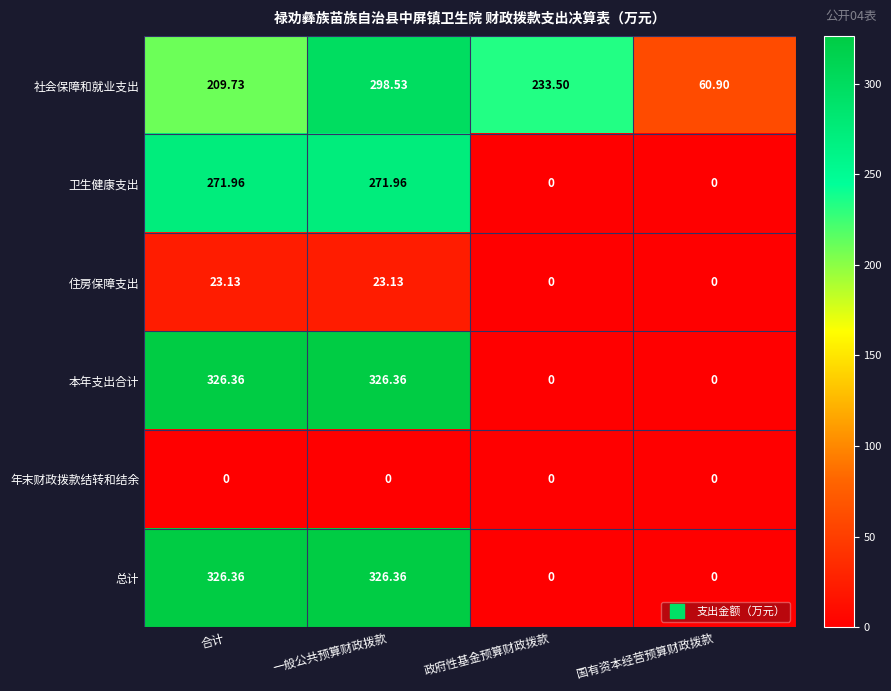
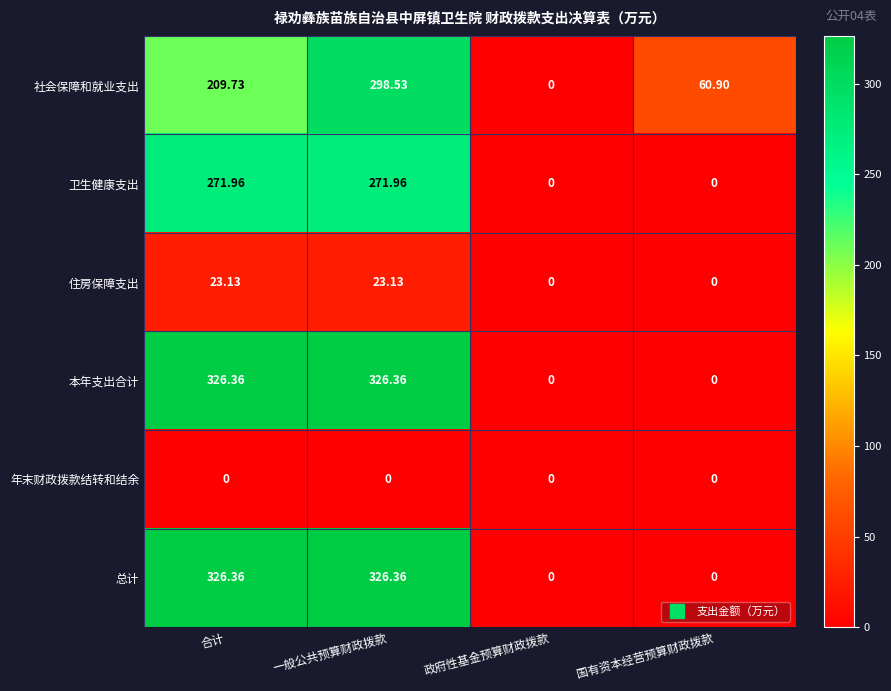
社会保障和就业支出, 政府性基金预算财政拨款: 233.50 -> 0
